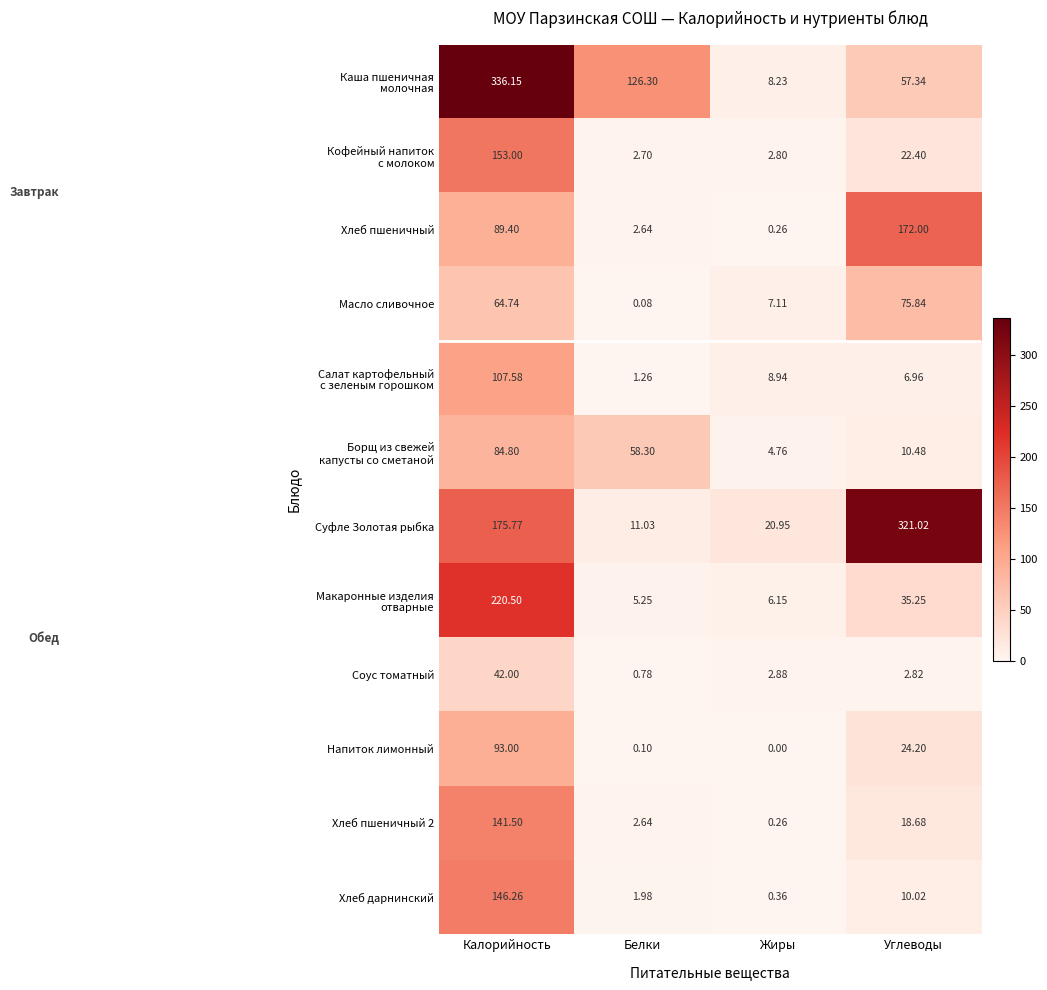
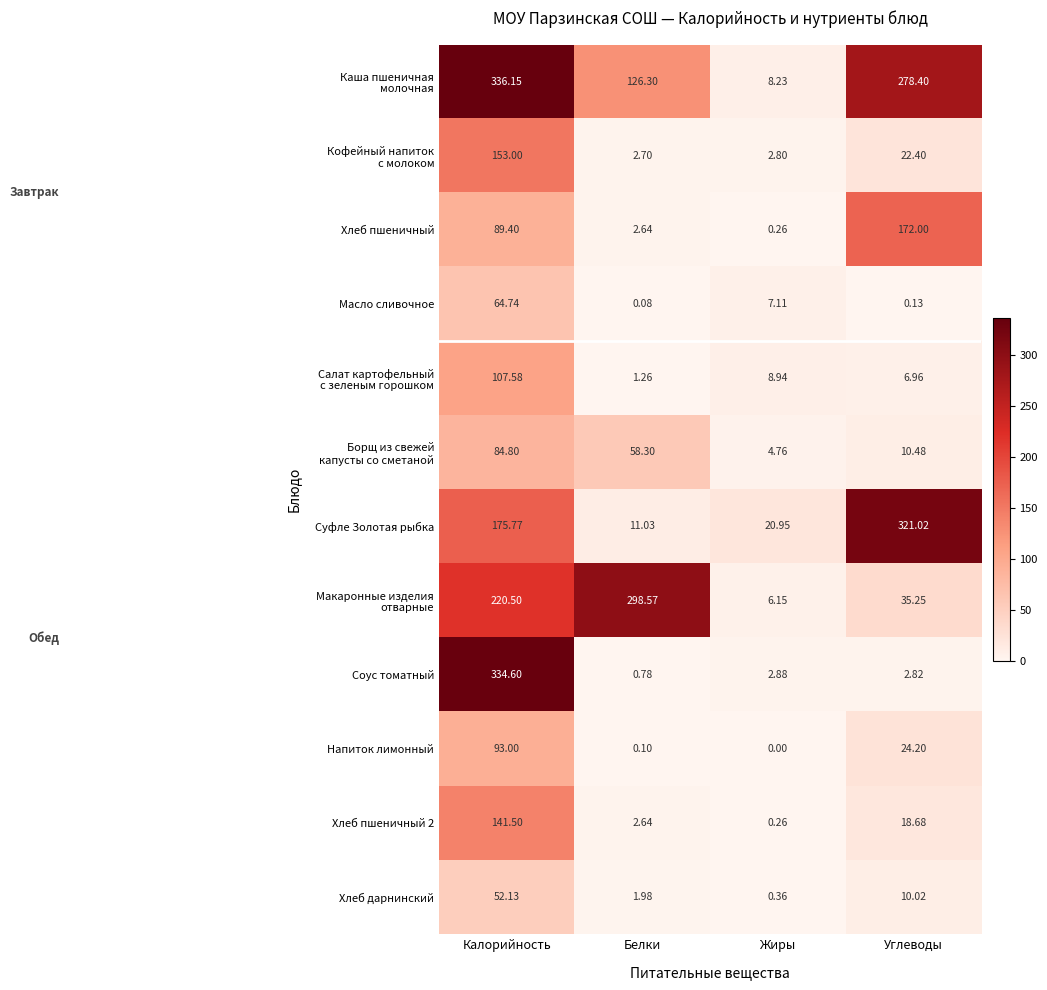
Каша пшеничная молочная, Углеводы: 57.34 -> 278.40
Масло сливочное, Углеводы: 75.84 -> 0.13
Макаронные изделия отварные, Белки: 5.25 -> 298.57
Соус томатный, Калорийность: 42.00 -> 334.60
Хлеб дарнинский, Калорийность: 146.26 -> 52.13
